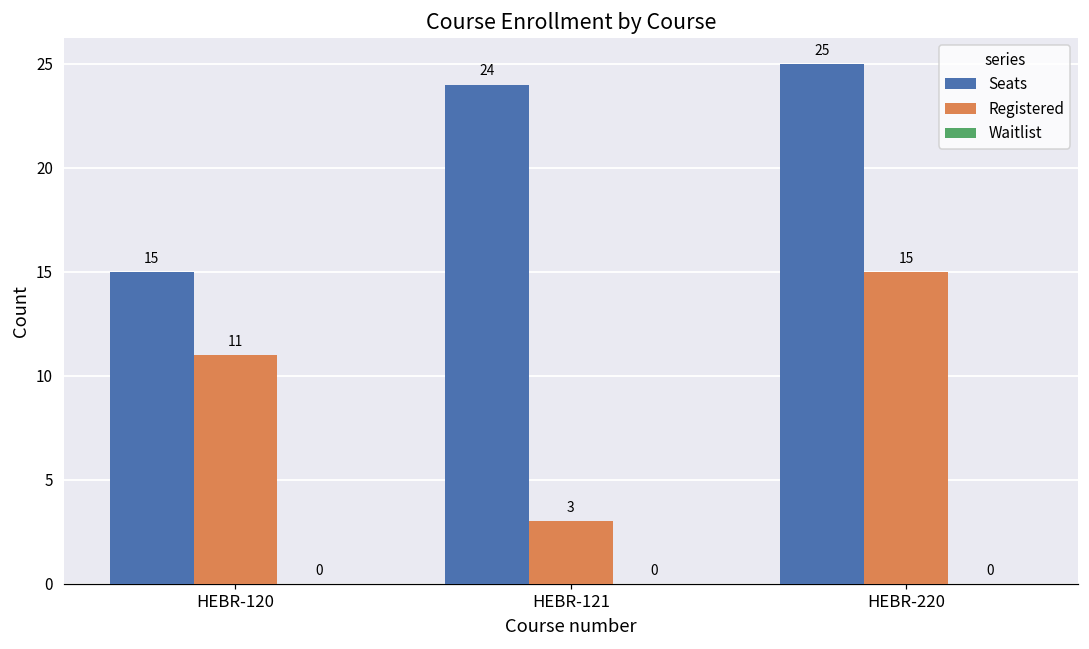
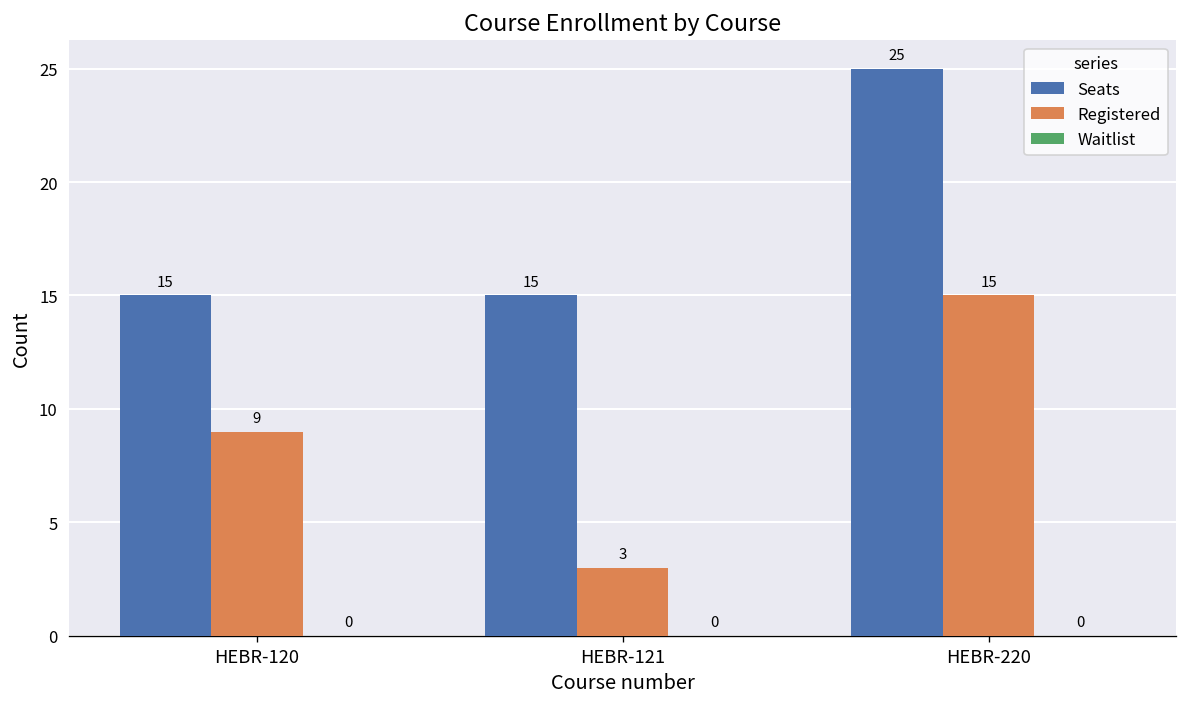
Registered, HEBR-120: 11 -> 9
Seats, HEBR-121: 24 -> 15
